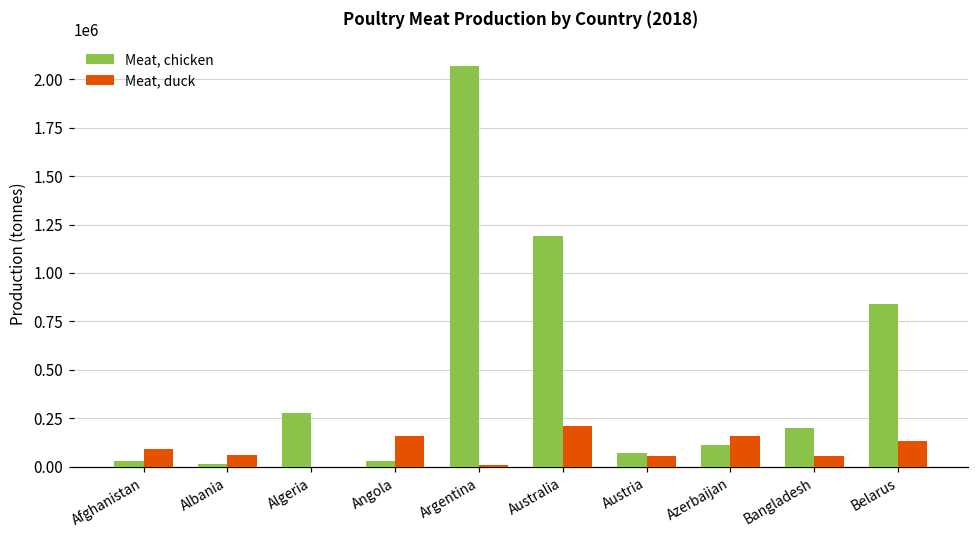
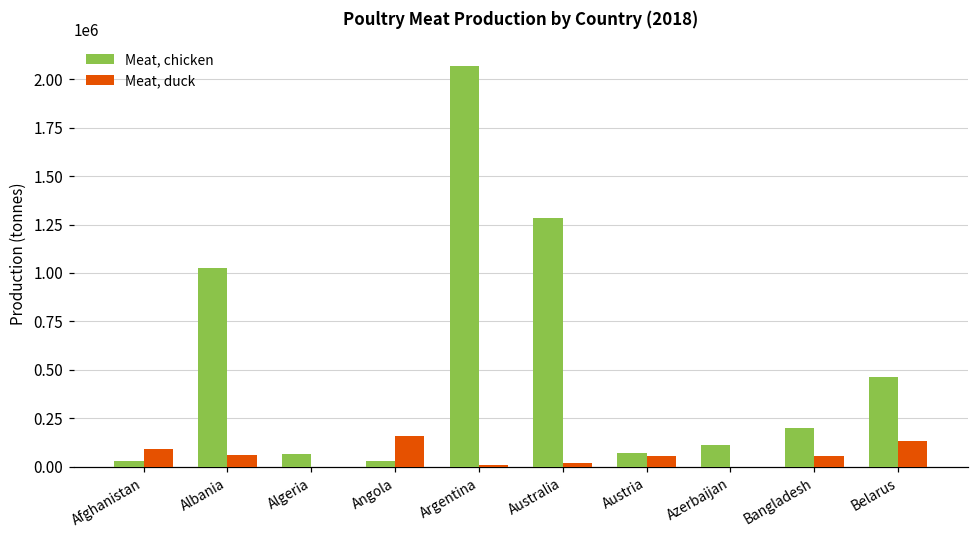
Meat, chicken, Albania: 20000 -> 1020000
Meat, chicken, Algeria: 280000 -> 60000
Meat, chicken, Australia: 1190000 -> 1290000
Meat, duck, Australia: 210000 -> 20000
Meat, duck, Azerbaijan: 160000 -> 0
Meat, chicken, Belarus: 840000 -> 460000
